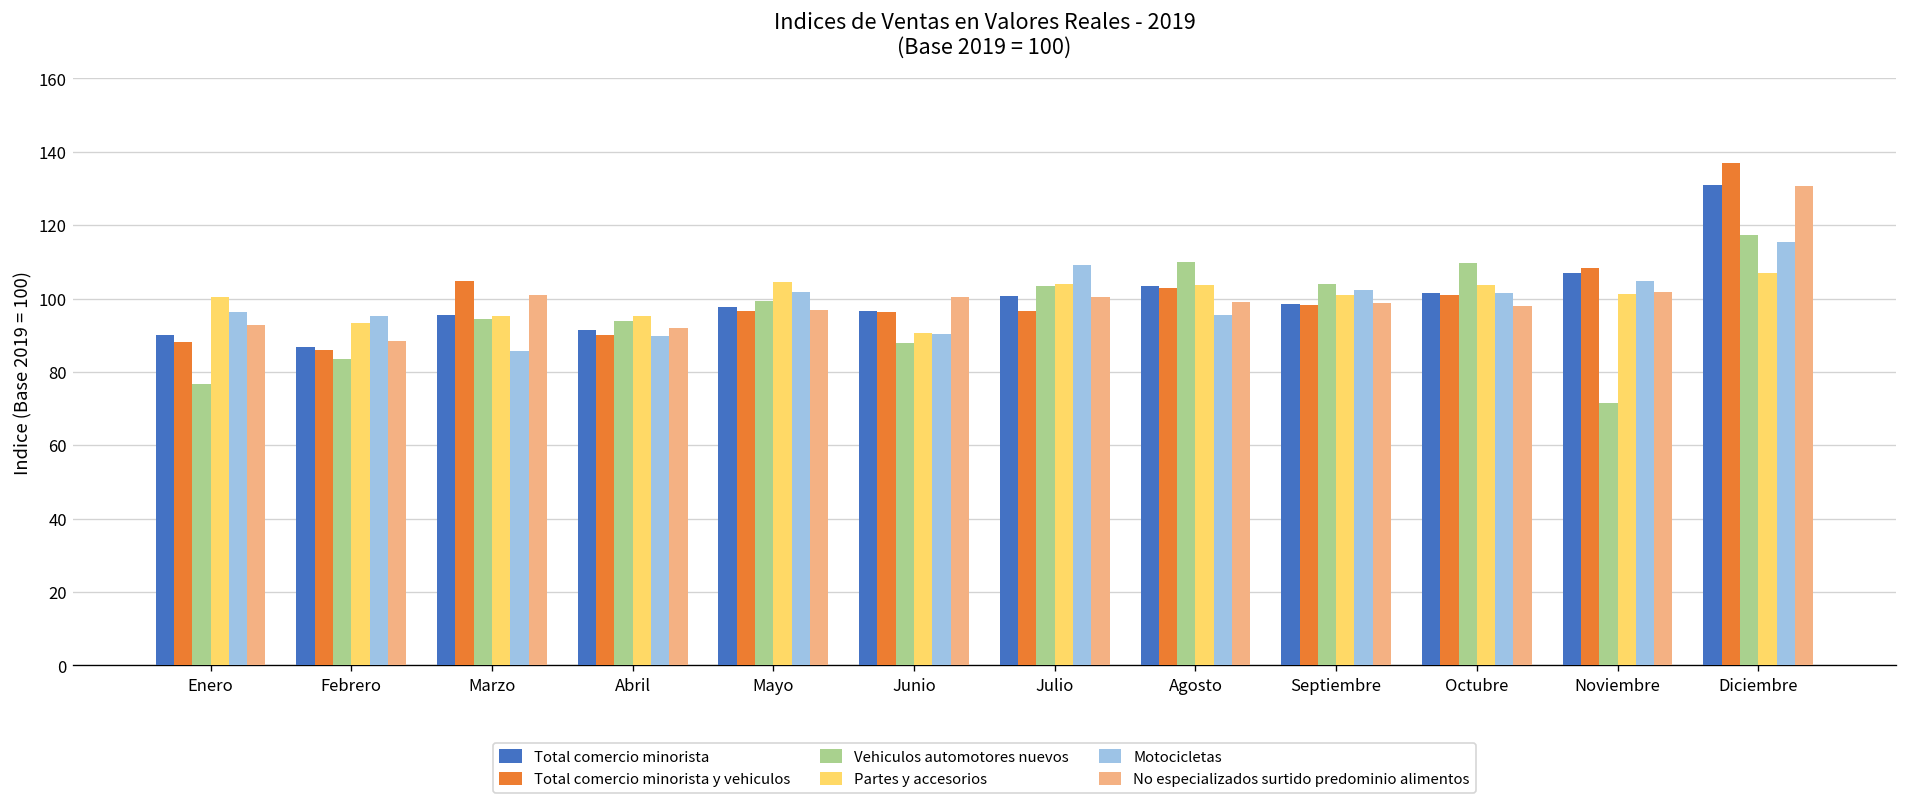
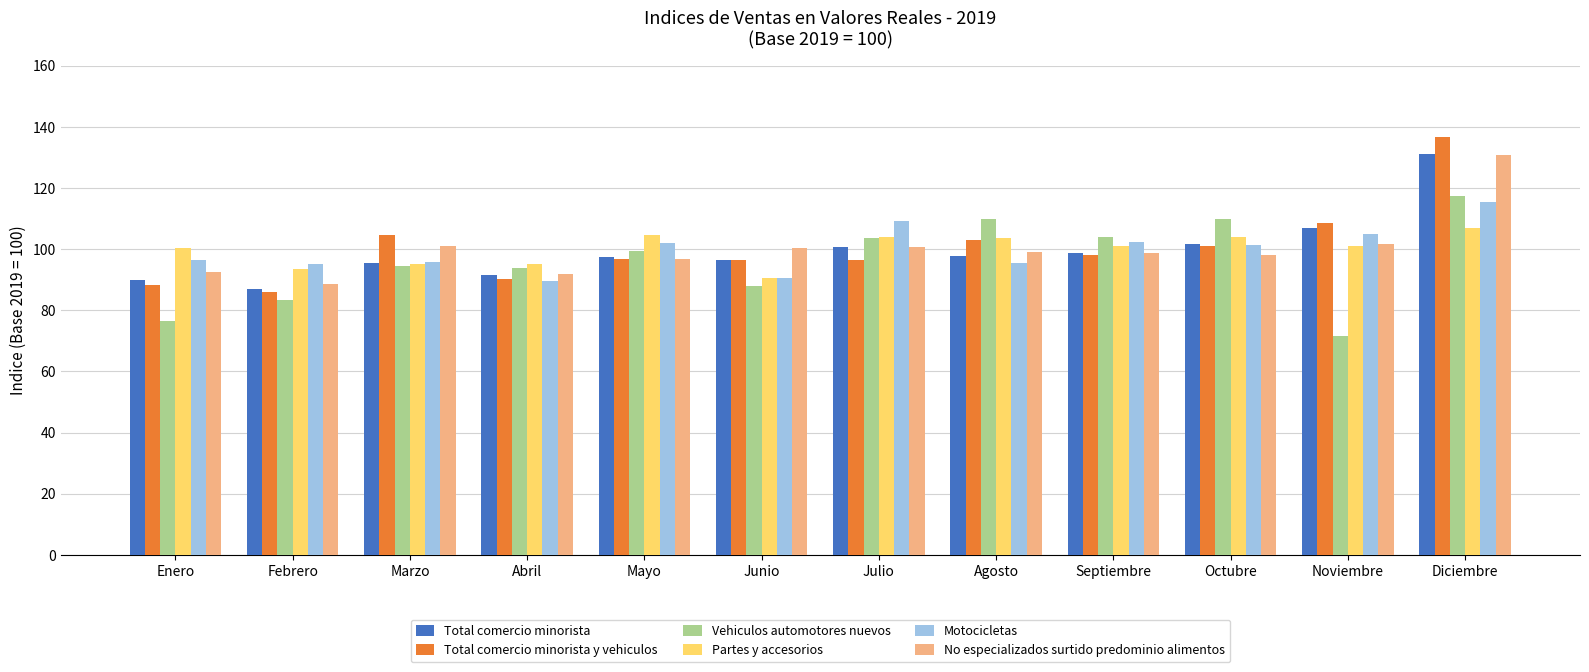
Motocicletas, Marzo: 86 -> 96
Total comercio minorista, Agosto: 103 -> 98
